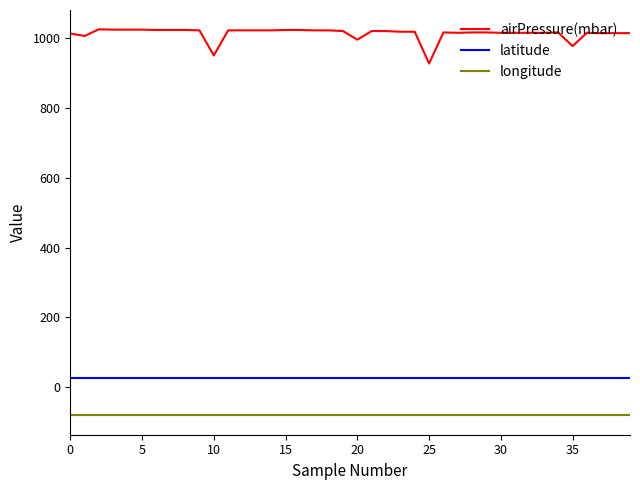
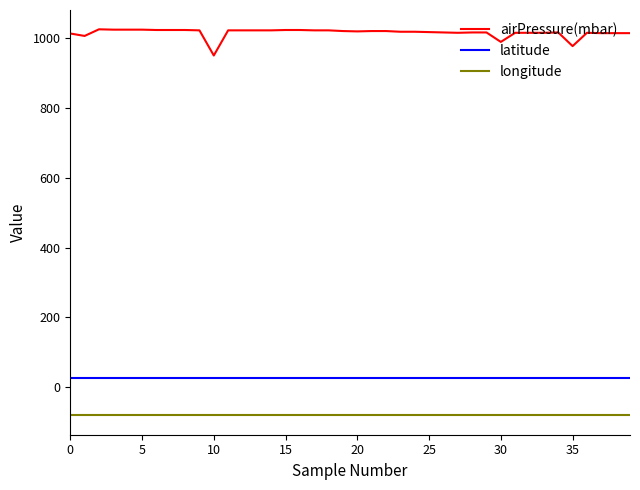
airPressure(mbar), 20: 1000 -> 1020
airPressure(mbar), 25: 930 -> 1020
airPressure(mbar), 30: 1020 -> 990
